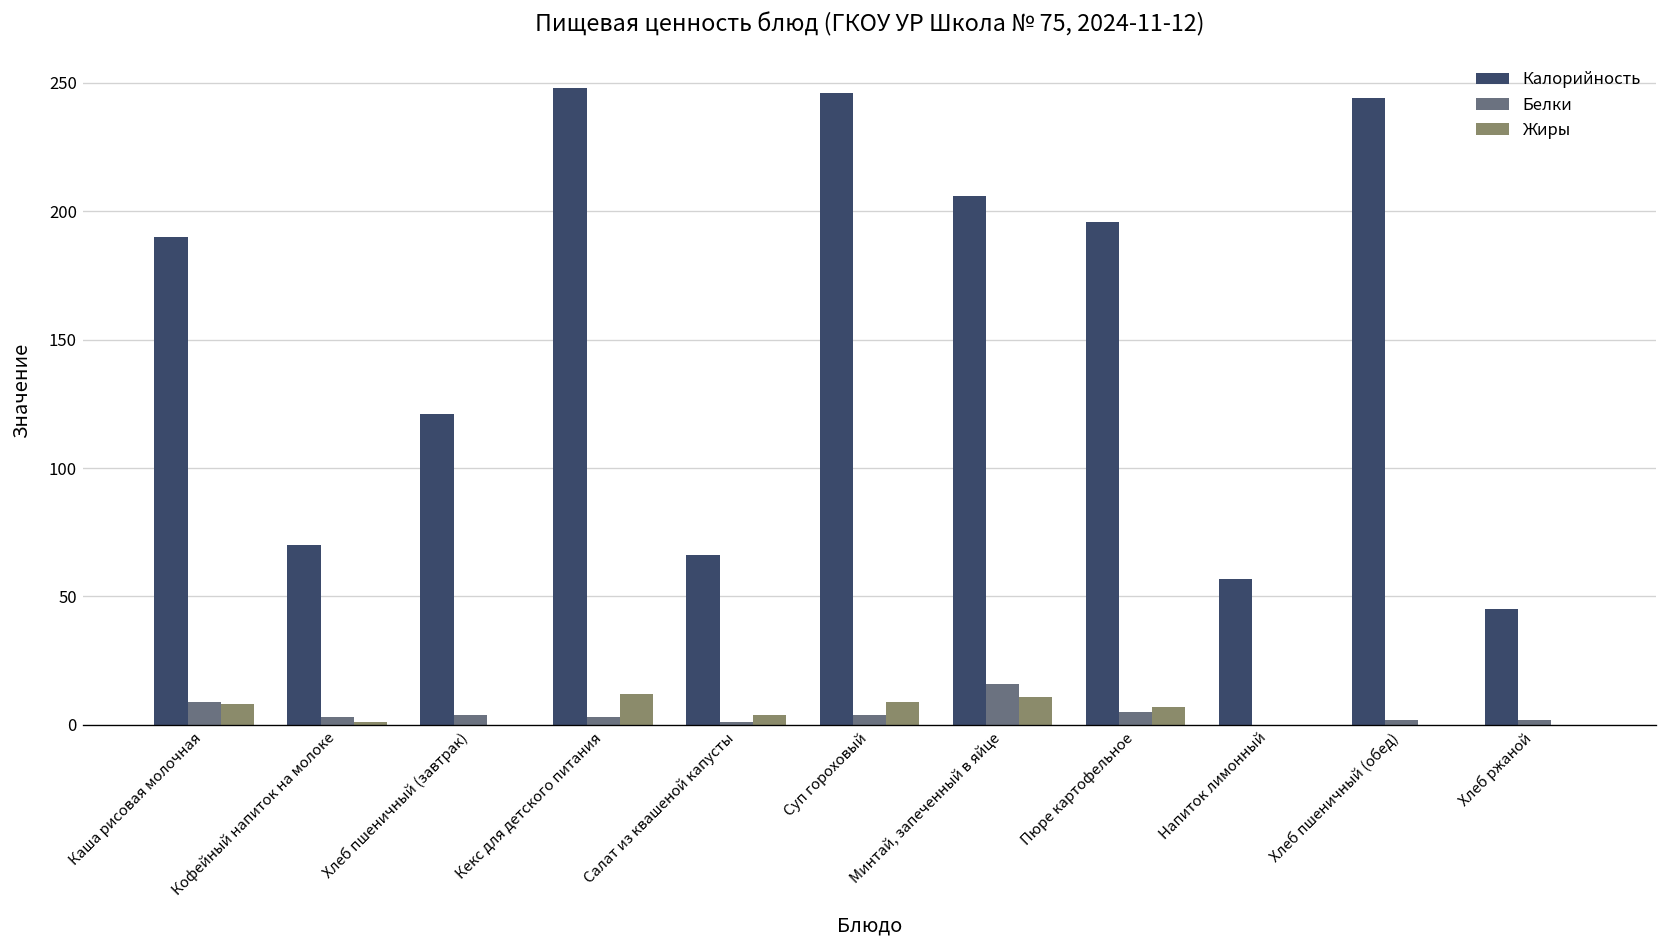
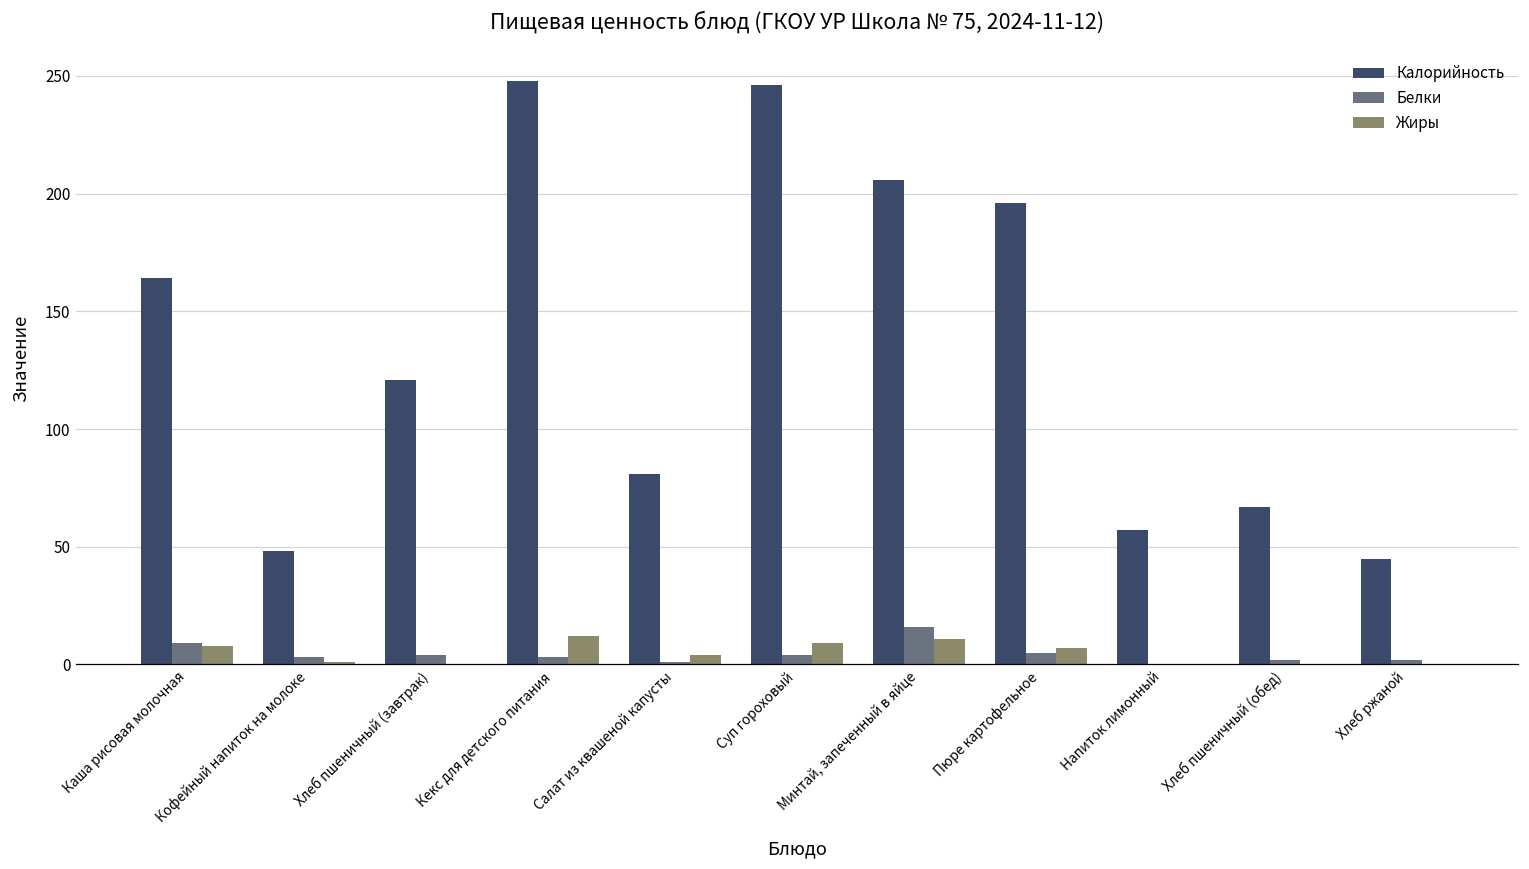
Калорийность, Каша рисовая молочная: 190 -> 164
Калорийность, Кофейный напиток на молоке: 70 -> 48
Калорийность, Салат из квашеной капусты: 66 -> 81
Калорийность, Хлеб пшеничный (обед): 244 -> 67
